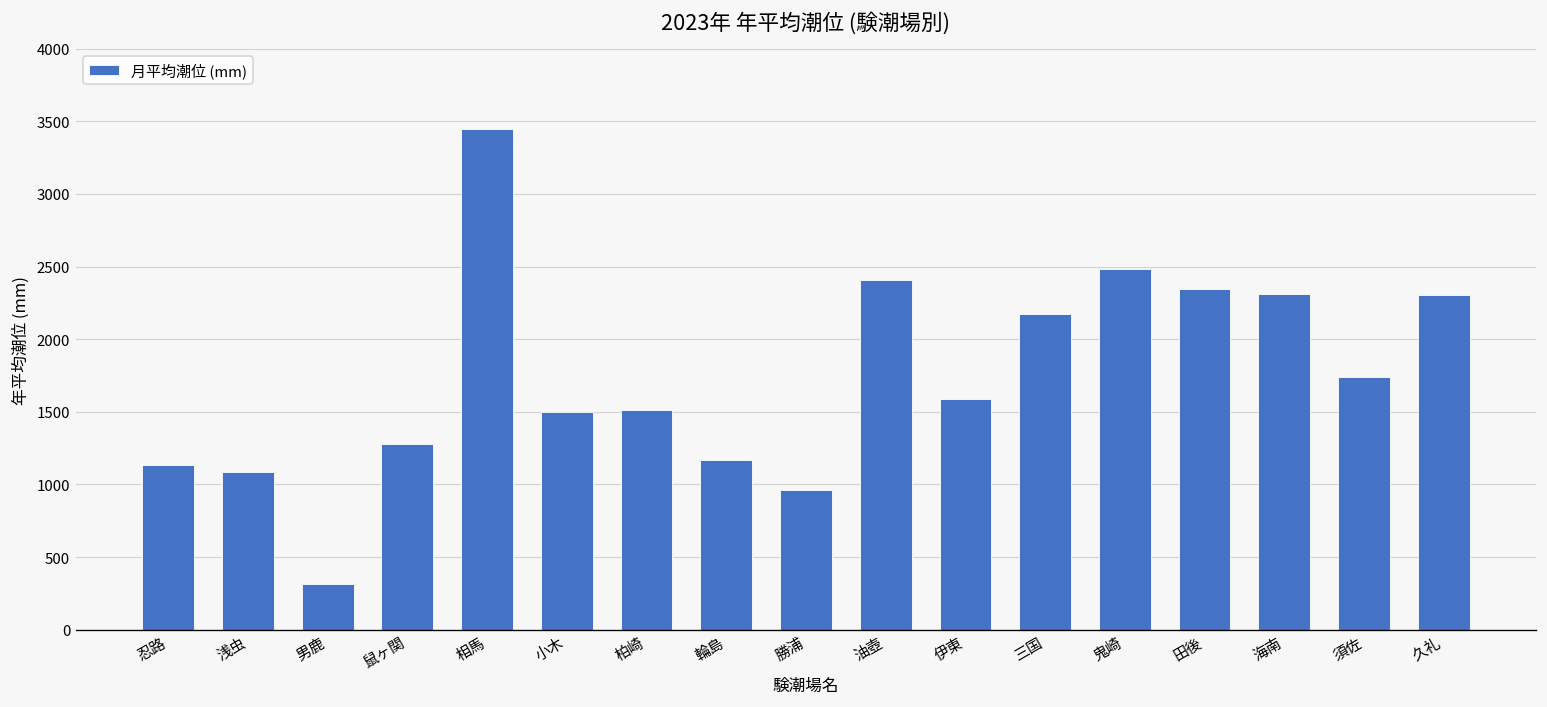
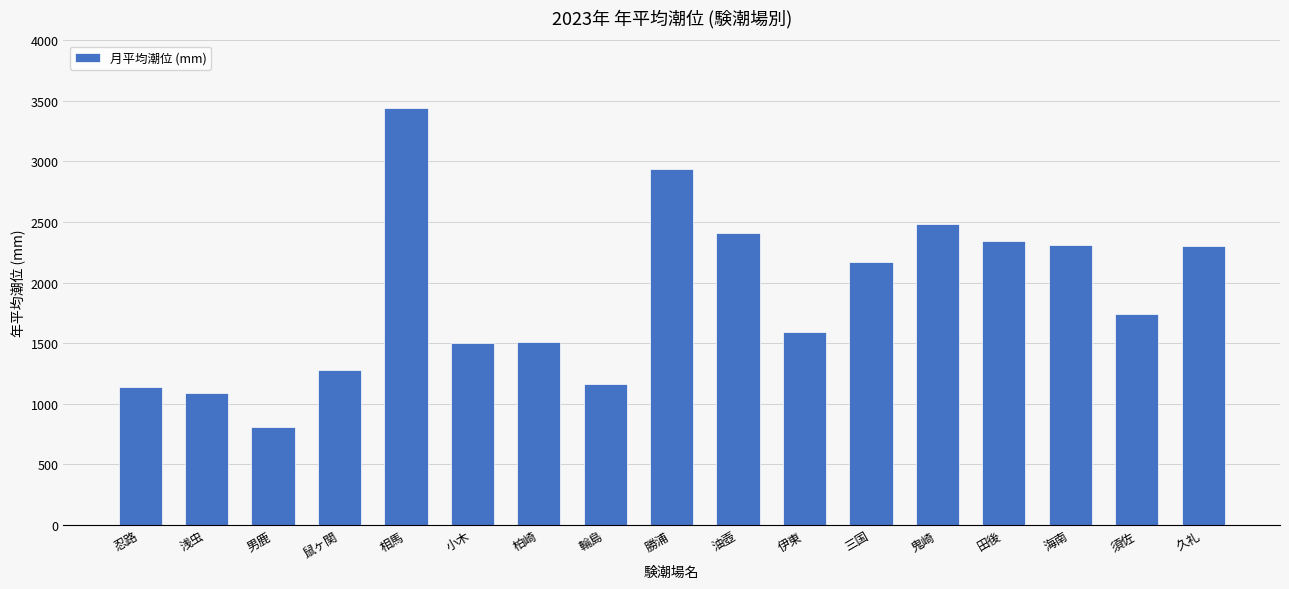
男鹿: 320 -> 810
勝浦: 960 -> 2940
